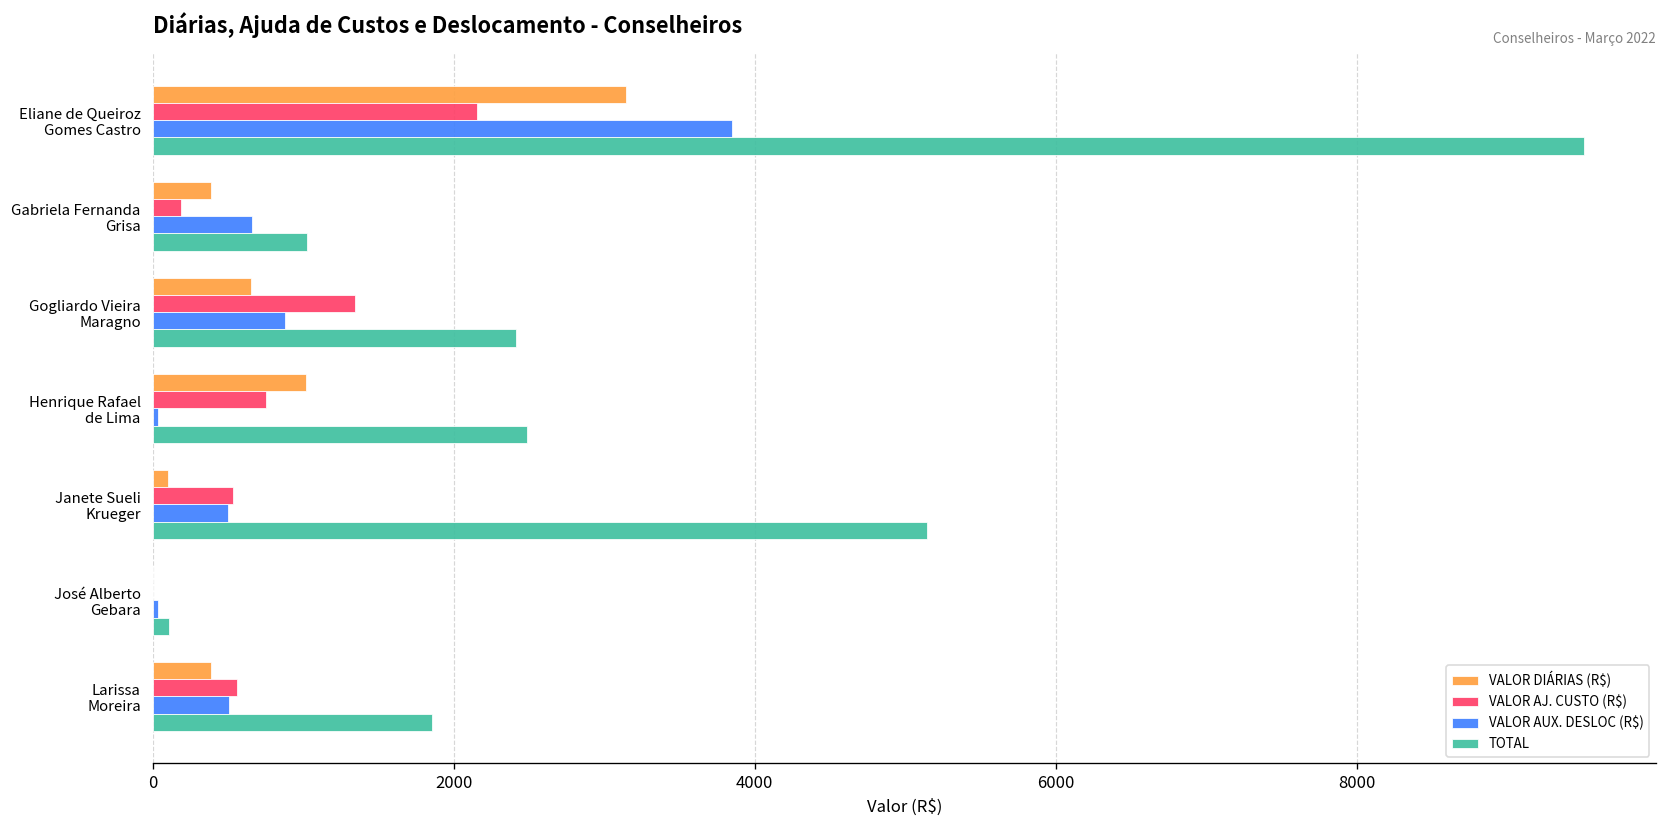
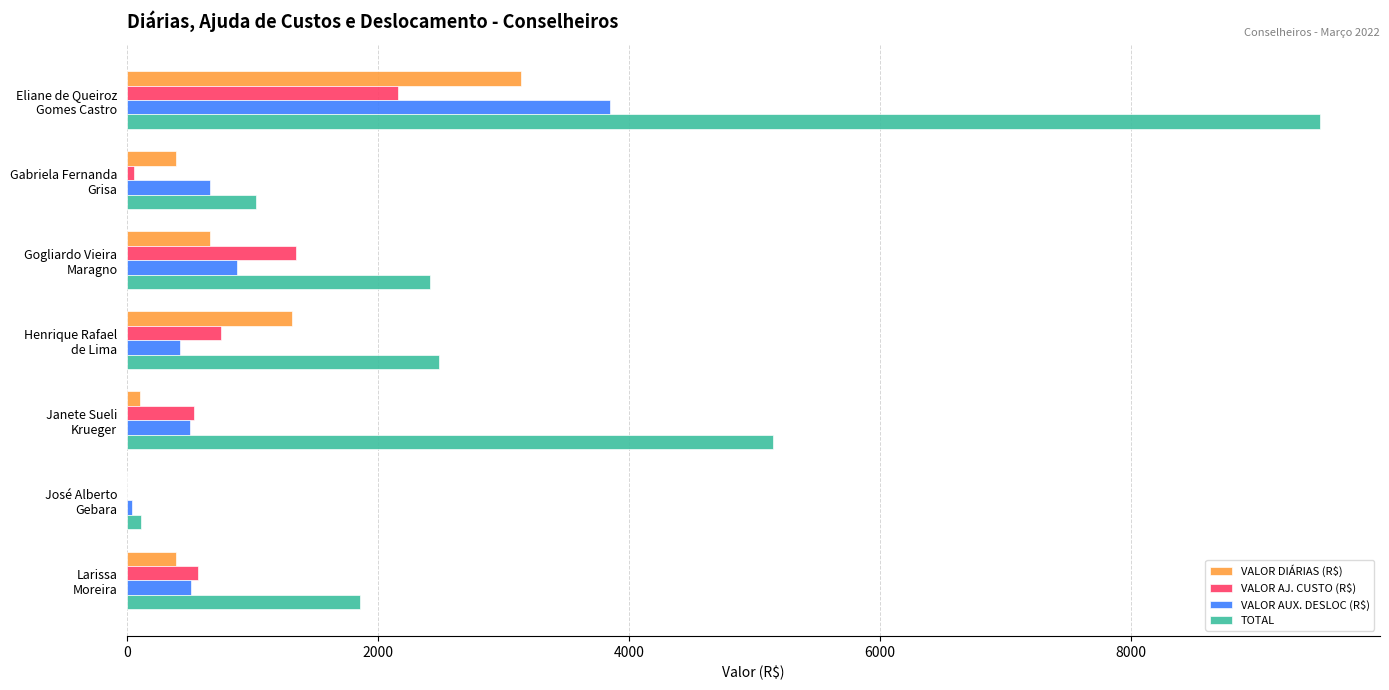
VALOR AJ. CUSTO (R$), Gabriela Fernanda Grisa: 190 -> 60
VALOR DIÁRIAS (R$), Henrique Rafael de Lima: 1020 -> 1310
VALOR AUX. DESLOC (R$), Henrique Rafael de Lima: 40 -> 420
